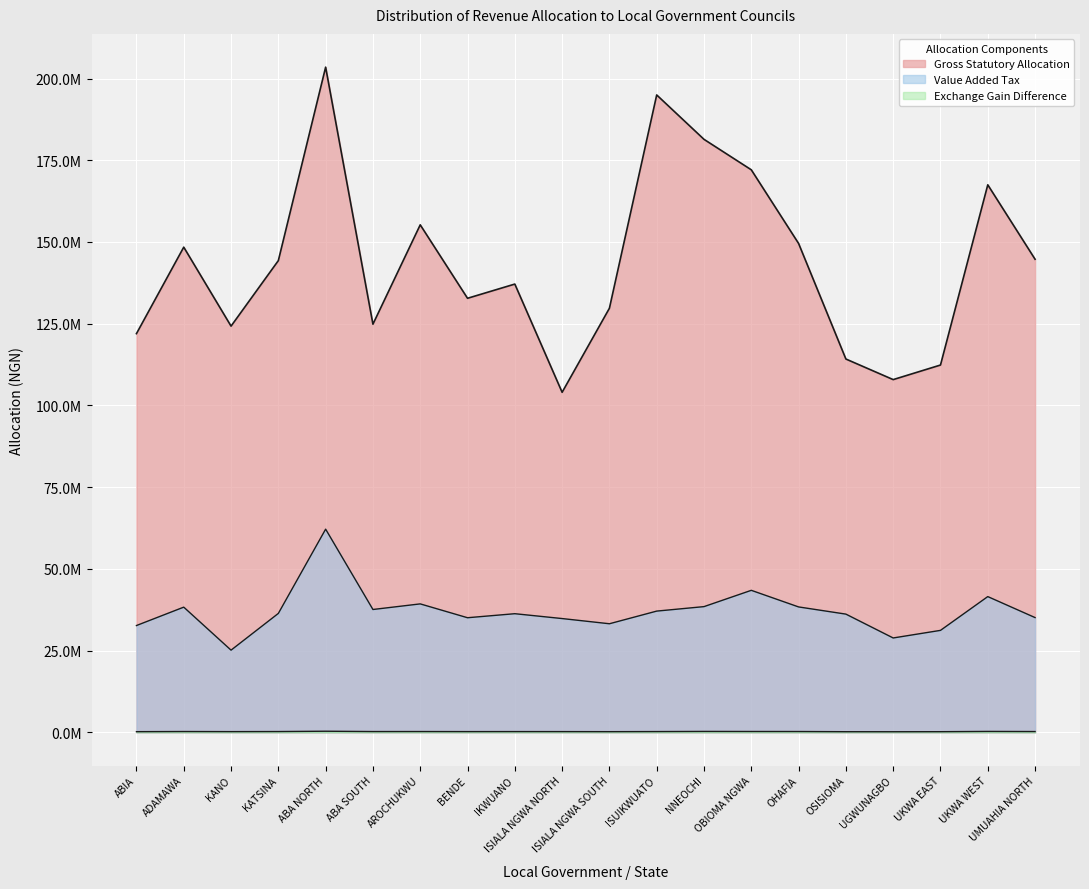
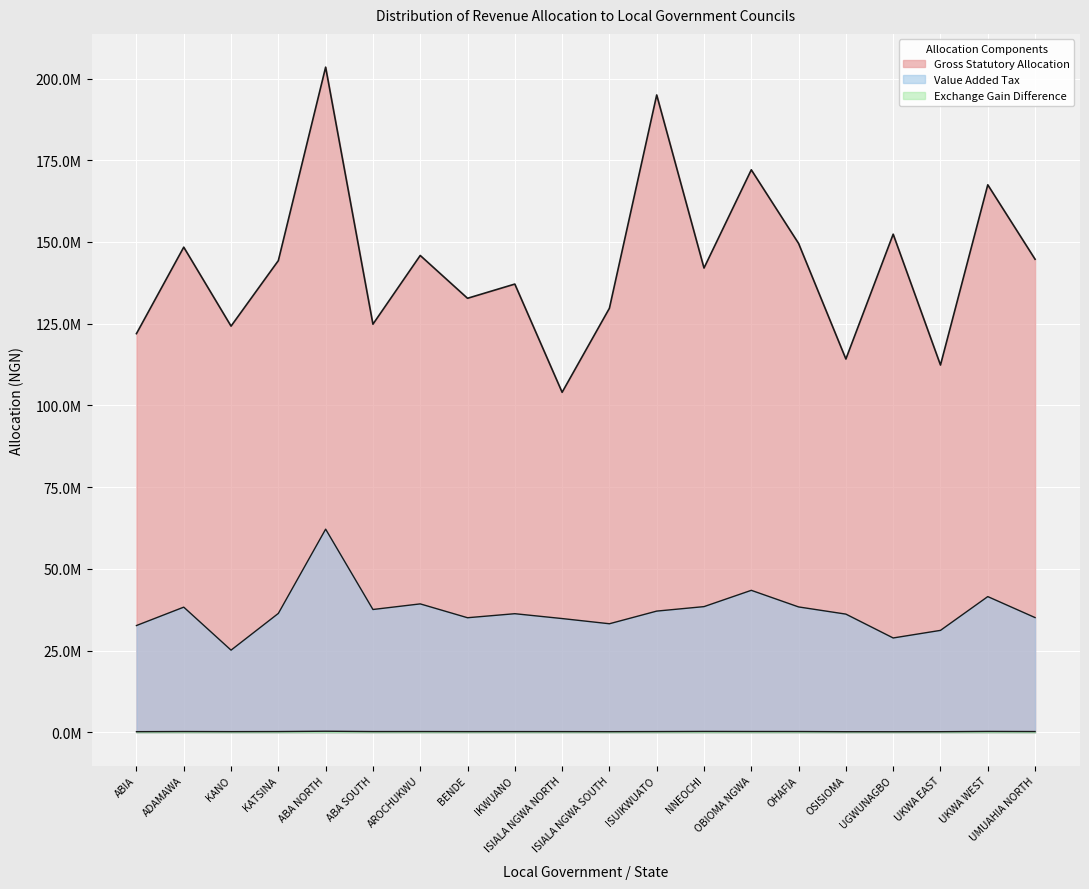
Gross Statutory Allocation, AROCHUKWU: 155000000 -> 146000000
Gross Statutory Allocation, NNEOCHI: 181000000 -> 142000000
Gross Statutory Allocation, UGWUNAGBO: 108000000 -> 152000000
